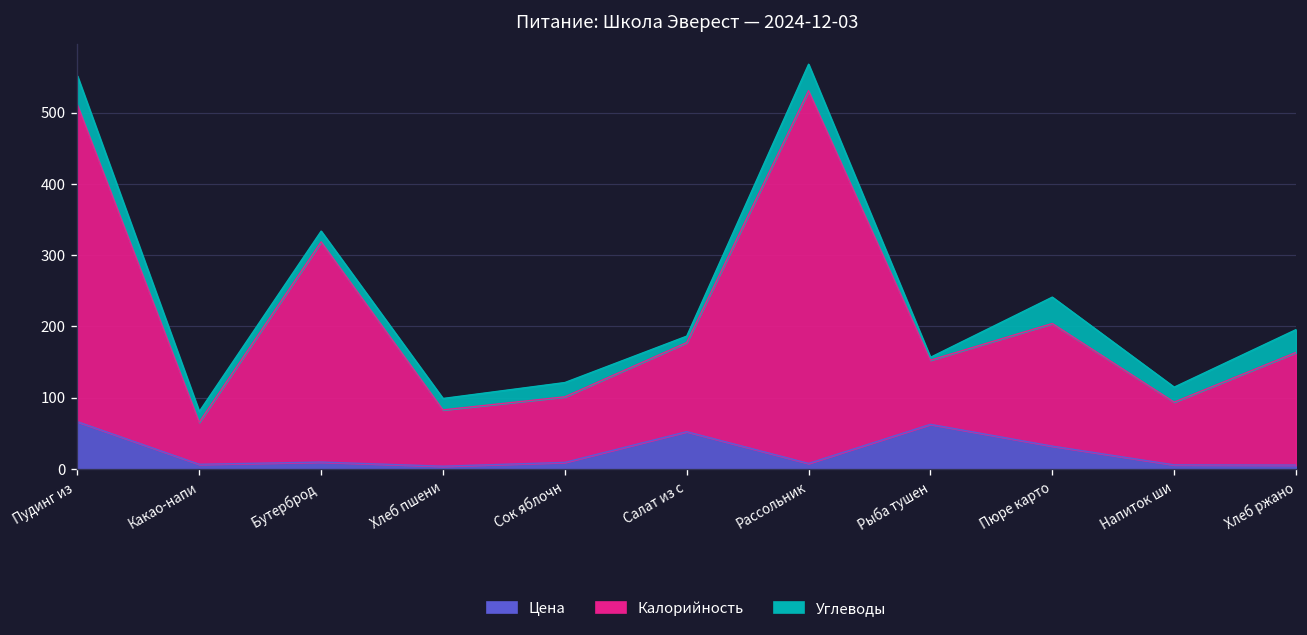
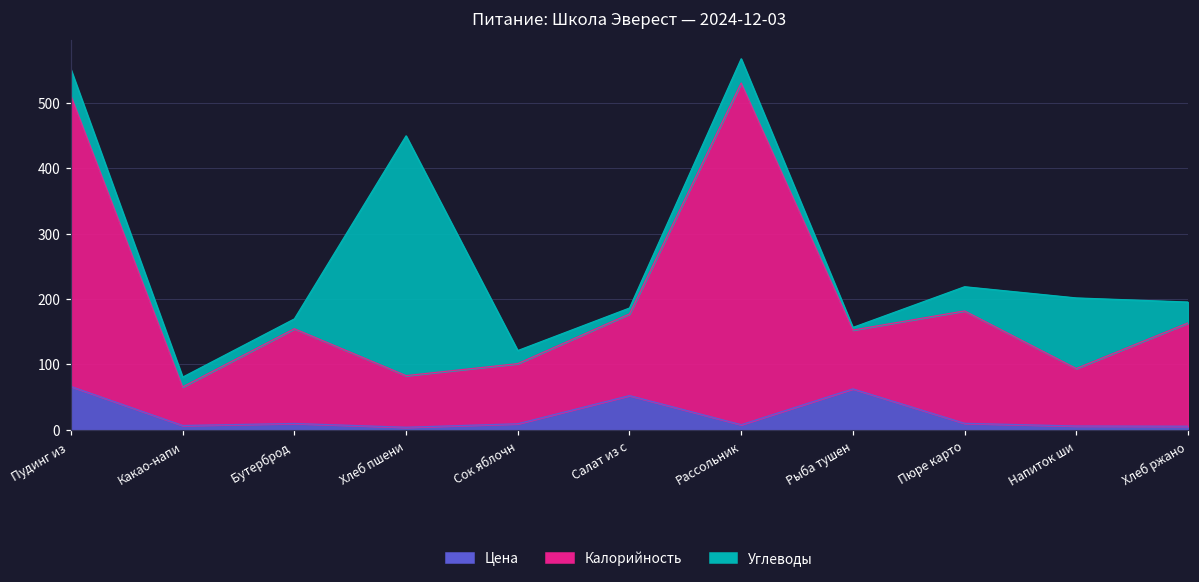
Калорийность, Бутерброд: 310 -> 150
Углеводы, Хлеб пшени: 20 -> 370
Цена, Пюре карто: 30 -> 10
Углеводы, Напиток ши: 20 -> 110
